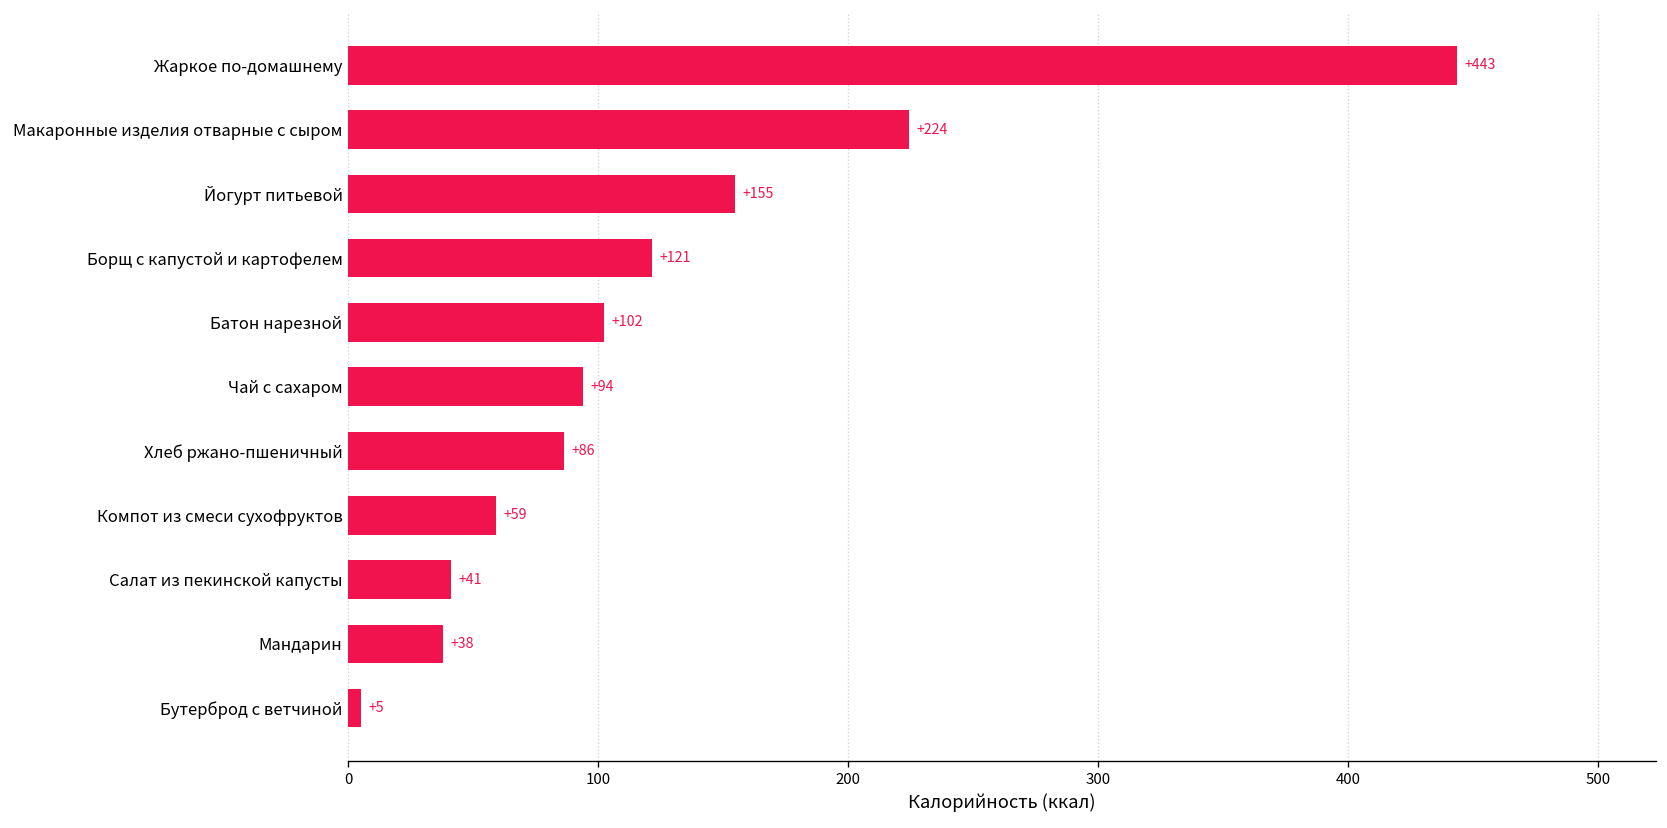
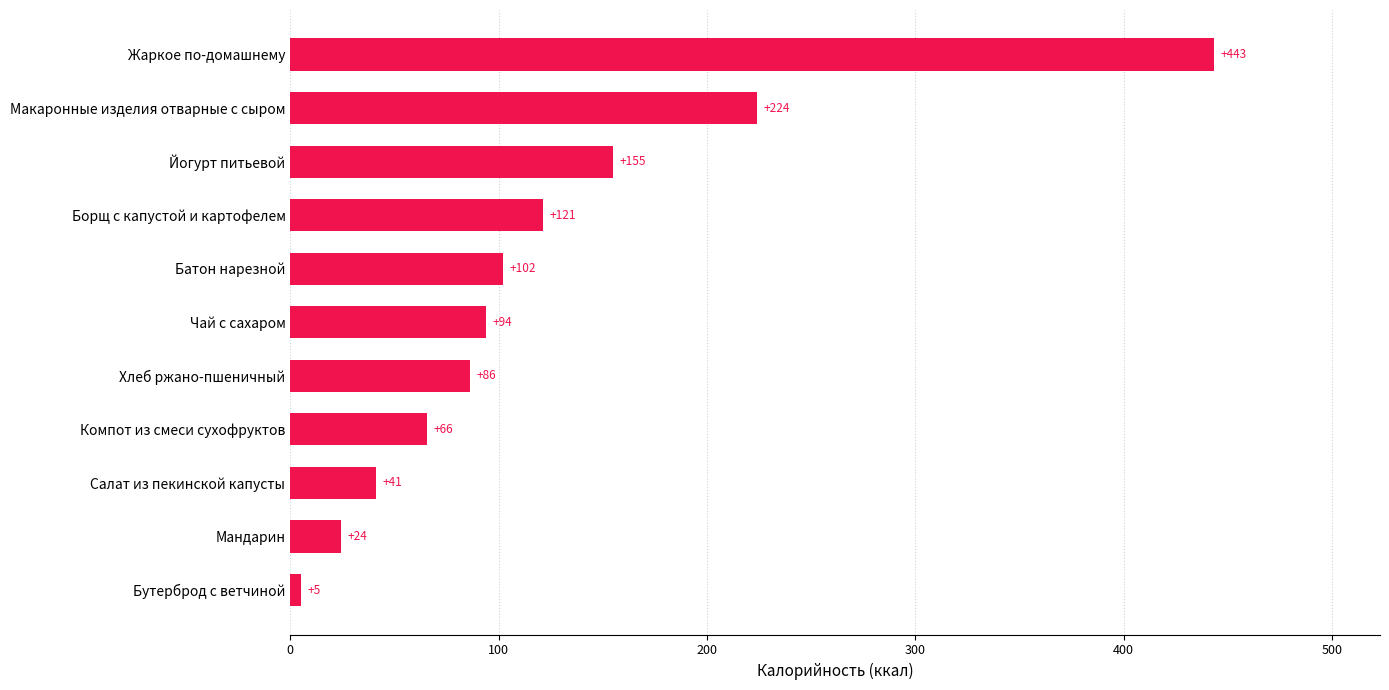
Компот из смеси сухофруктов: +59 -> +66
Мандарин: +38 -> +24
